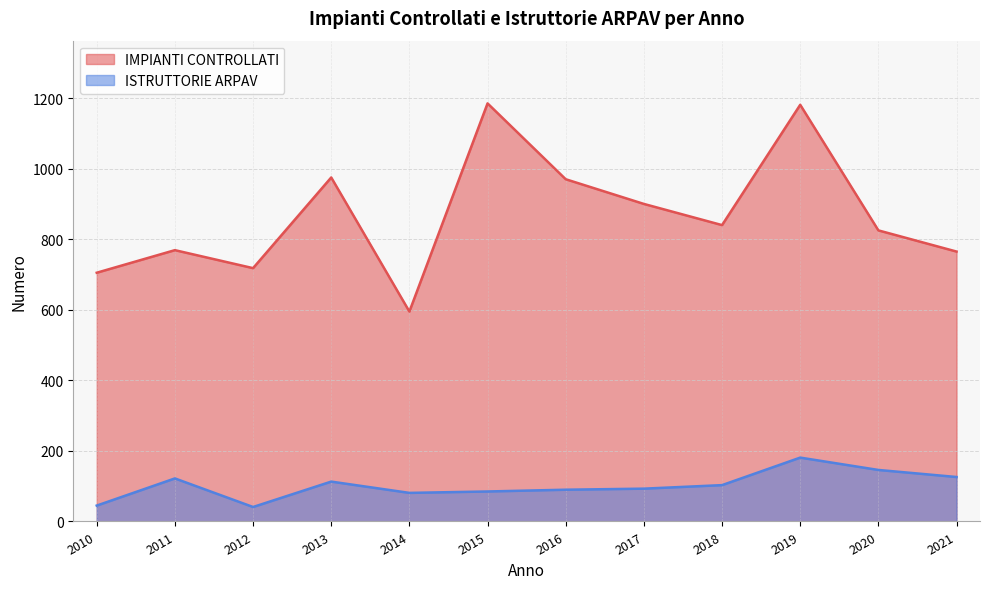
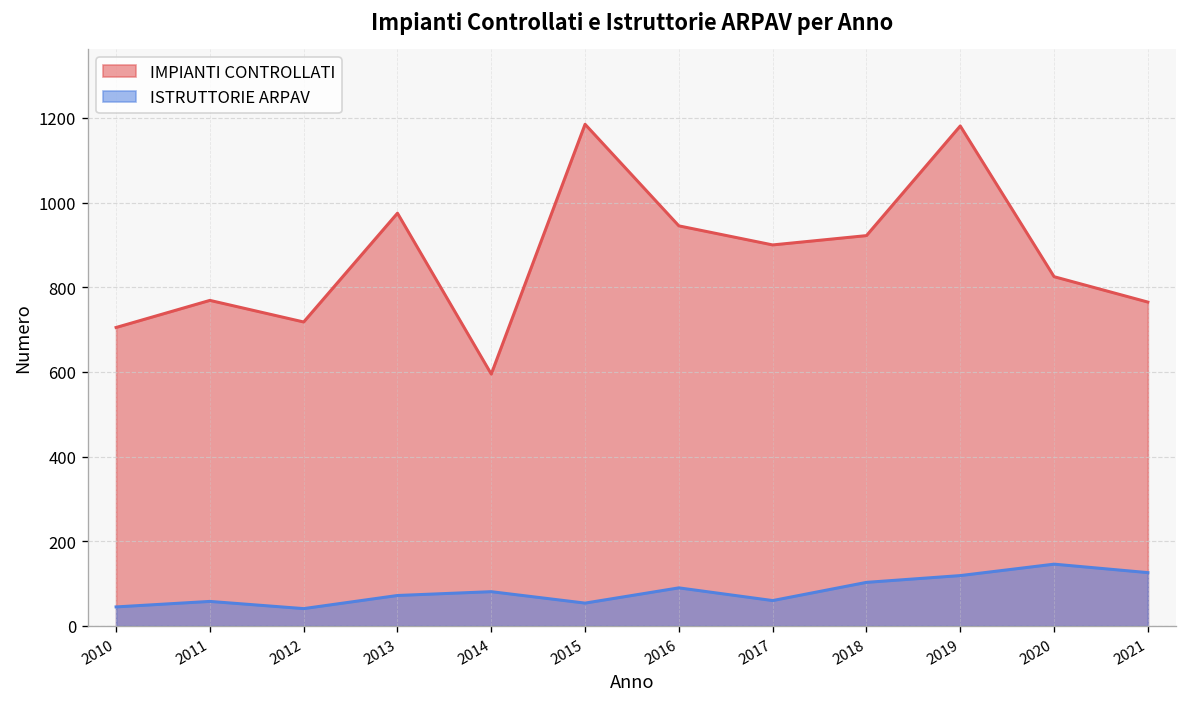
ISTRUTTORIE ARPAV, 2011: 120 -> 60
ISTRUTTORIE ARPAV, 2013: 110 -> 70
ISTRUTTORIE ARPAV, 2015: 90 -> 50
IMPIANTI CONTROLLATI, 2016: 970 -> 950
ISTRUTTORIE ARPAV, 2017: 90 -> 60
IMPIANTI CONTROLLATI, 2018: 840 -> 920
ISTRUTTORIE ARPAV, 2019: 180 -> 120
